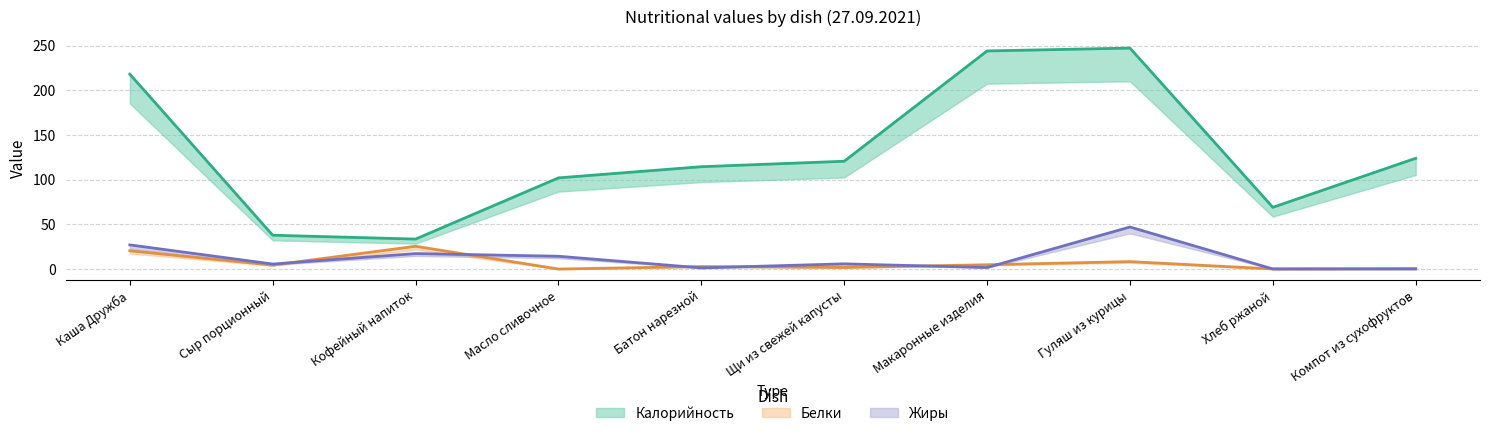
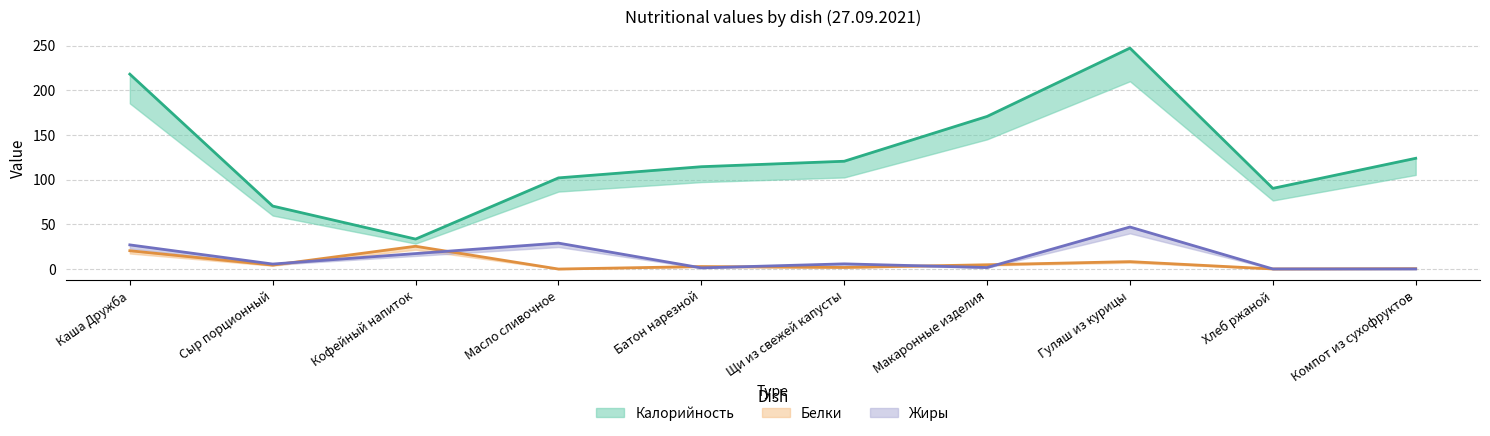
Калорийность, Сыр порционный: 40 -> 70
Жиры, Масло сливочное: 10 -> 30
Калорийность, Макаронные изделия: 240 -> 170
Калорийность, Хлеб ржаной: 70 -> 90
